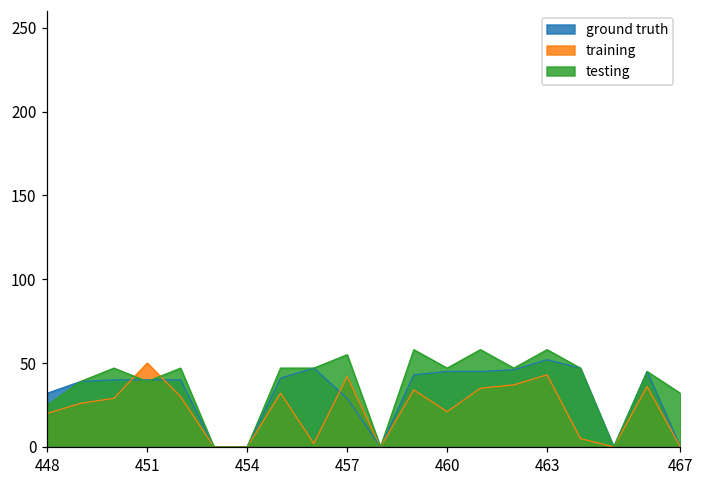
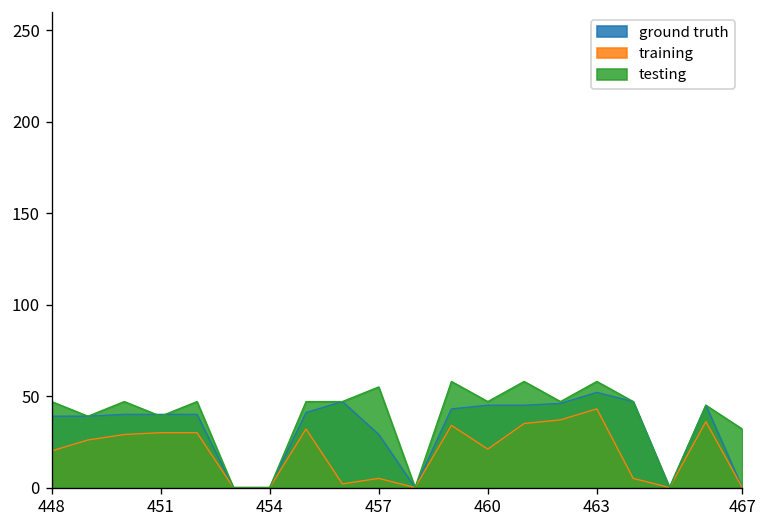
ground truth, 448: 32 -> 39
testing, 448: 25 -> 47
training, 451: 50 -> 30
training, 457: 42 -> 5
